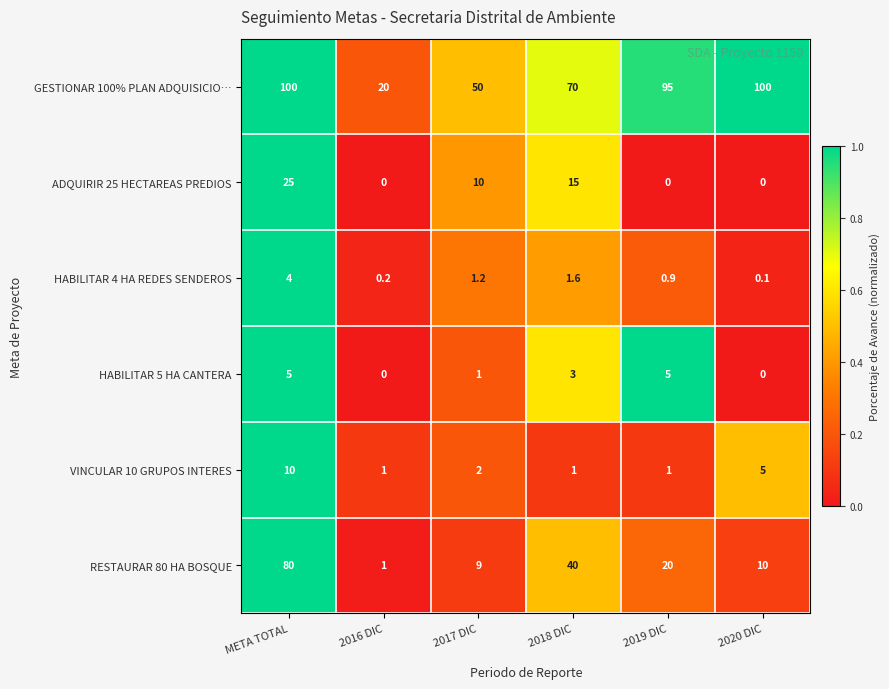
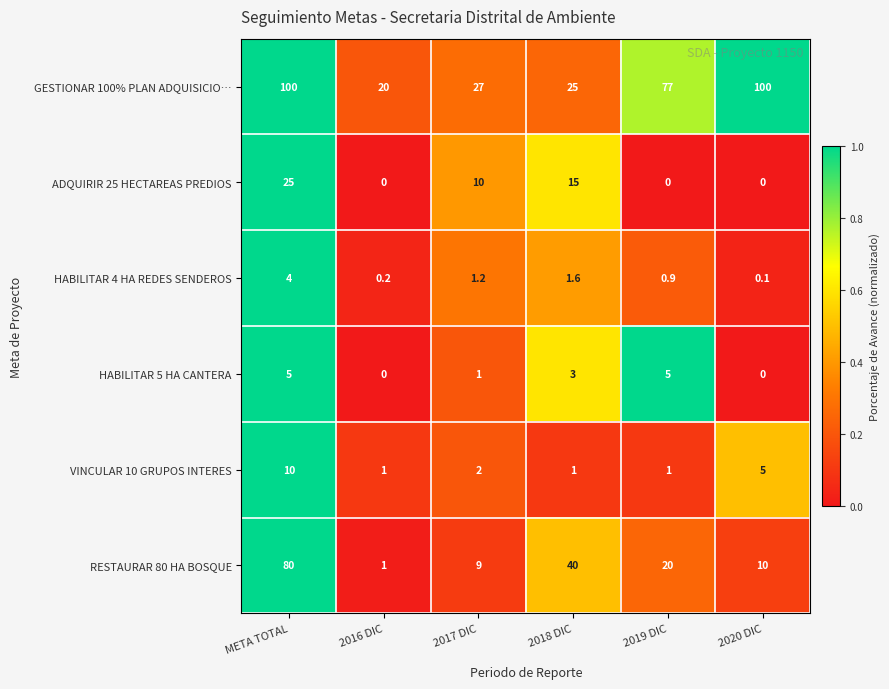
GESTIONAR 100% PLAN ADQUISICIO…, 2017 DIC: 50 -> 27
GESTIONAR 100% PLAN ADQUISICIO…, 2018 DIC: 70 -> 25
GESTIONAR 100% PLAN ADQUISICIO…, 2019 DIC: 95 -> 77
